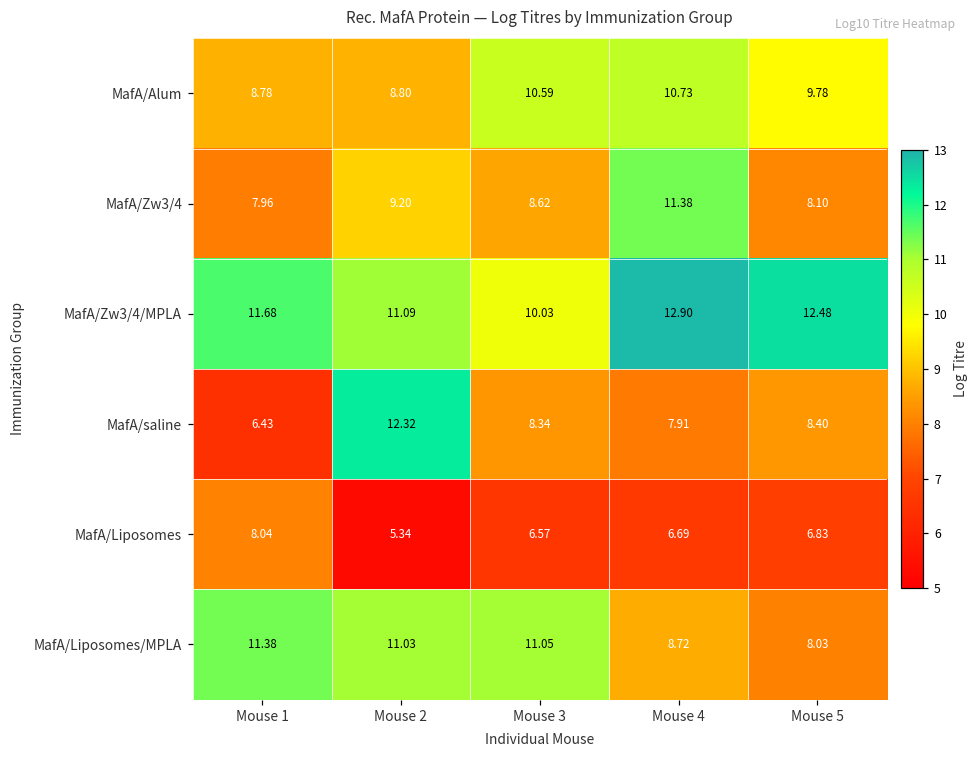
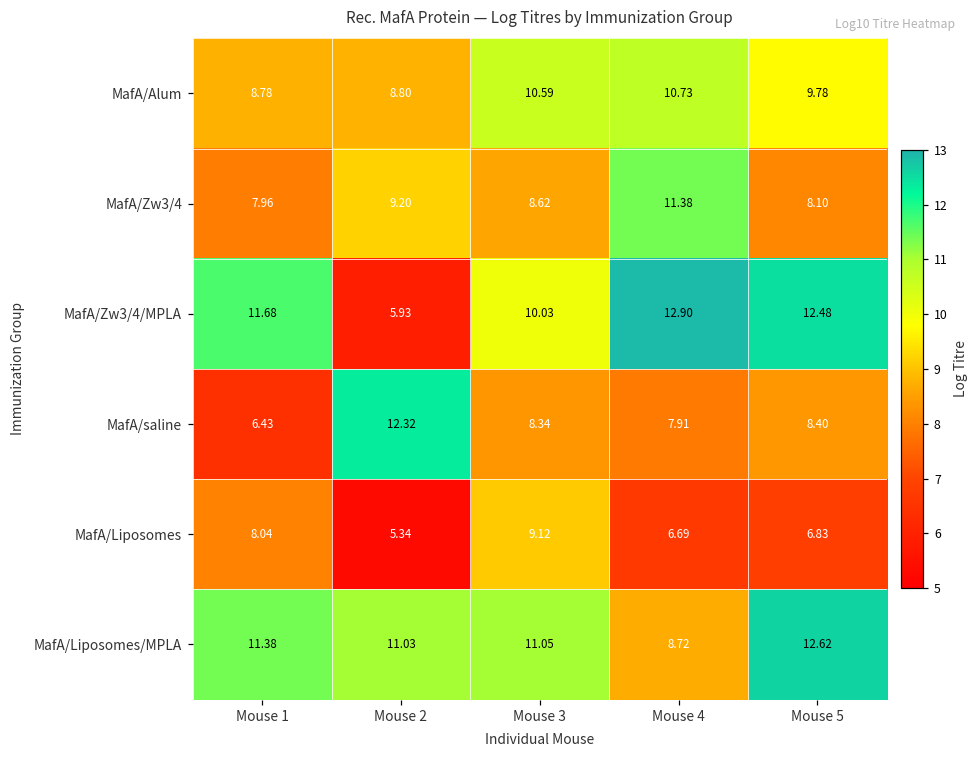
MafA/Zw3/4/MPLA, Mouse 2: 11.09 -> 5.93
MafA/Liposomes, Mouse 3: 6.57 -> 9.12
MafA/Liposomes/MPLA, Mouse 5: 8.03 -> 12.62
